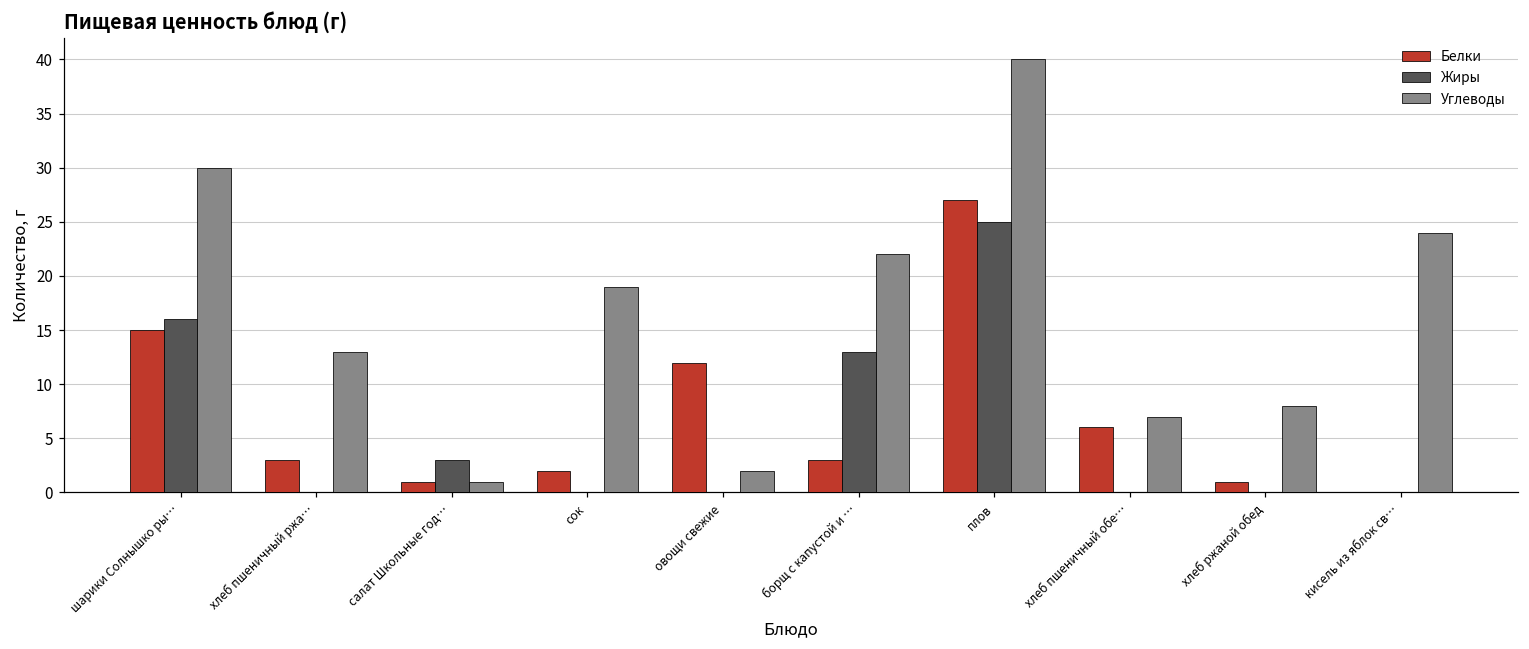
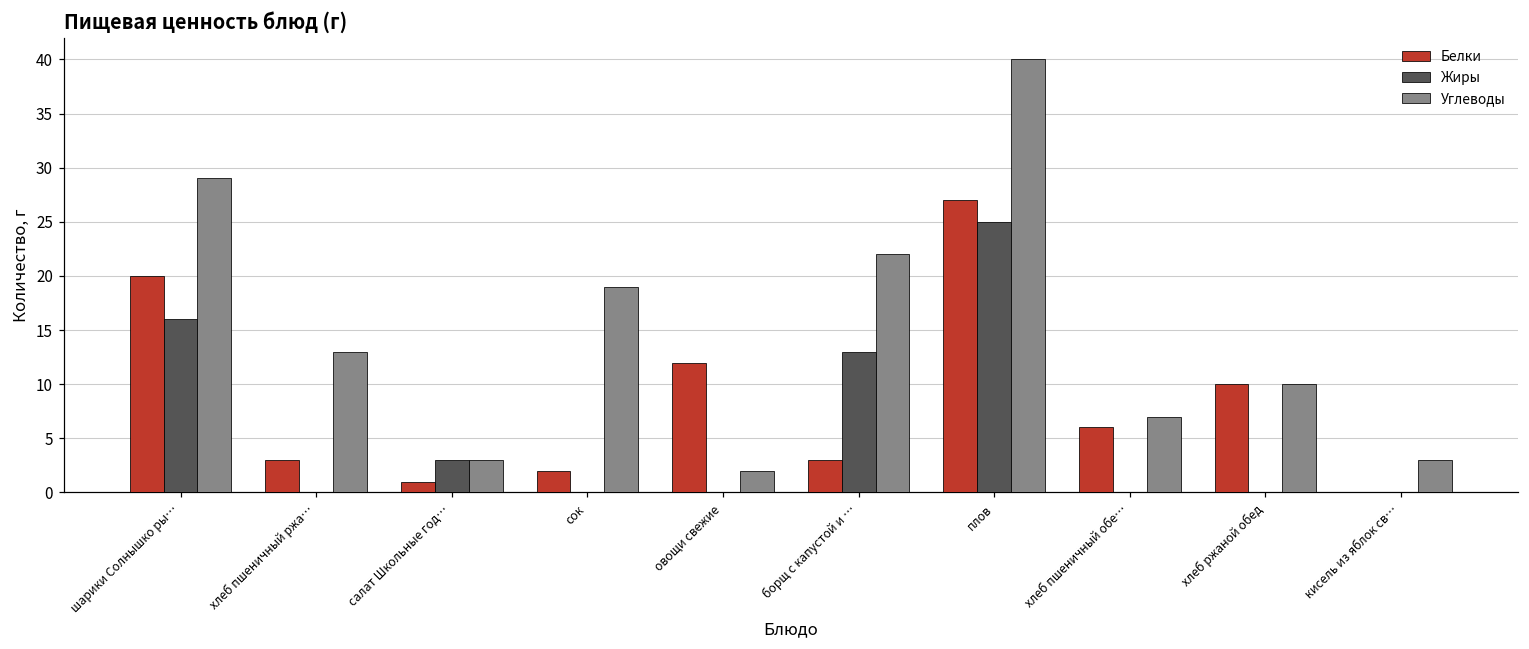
Белки, шарики Солнышко ры…: 15 -> 20
Углеводы, шарики Солнышко ры…: 30 -> 29
Углеводы, салат Школьные год…: 1 -> 3
Белки, хлеб ржаной обед: 1 -> 10
Углеводы, хлеб ржаной обед: 8 -> 10
Углеводы, кисель из яблок св…: 24 -> 3
